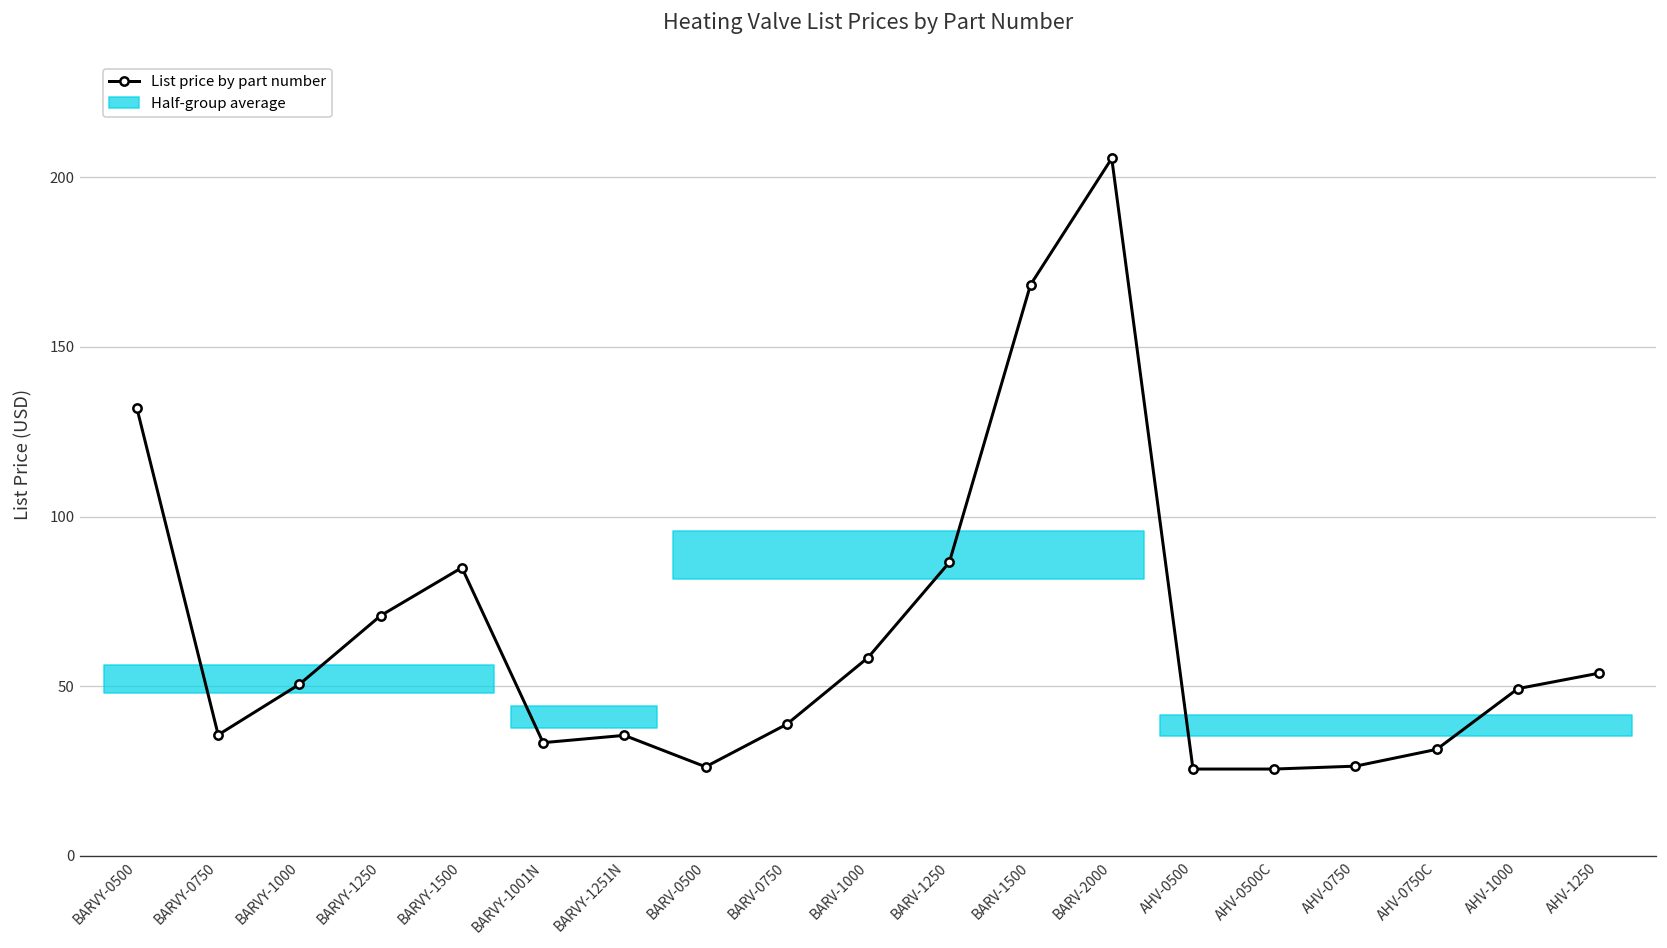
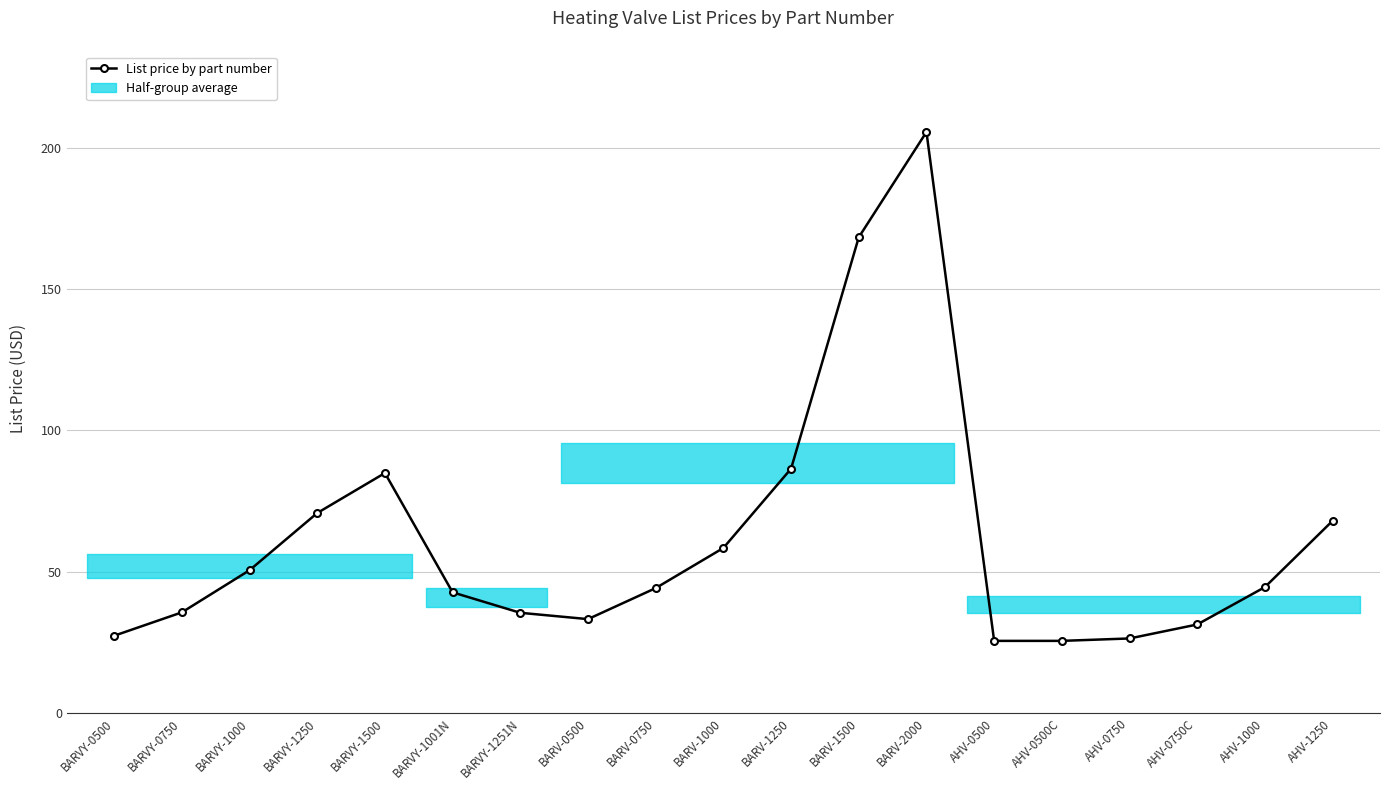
List price by part number, BARVY-0500: 132 -> 27
List price by part number, BARVY-1001N: 33 -> 43
List price by part number, BARV-0500: 26 -> 33
List price by part number, BARV-0750: 39 -> 44
List price by part number, AHV-1000: 49 -> 45
List price by part number, AHV-1250: 54 -> 68
